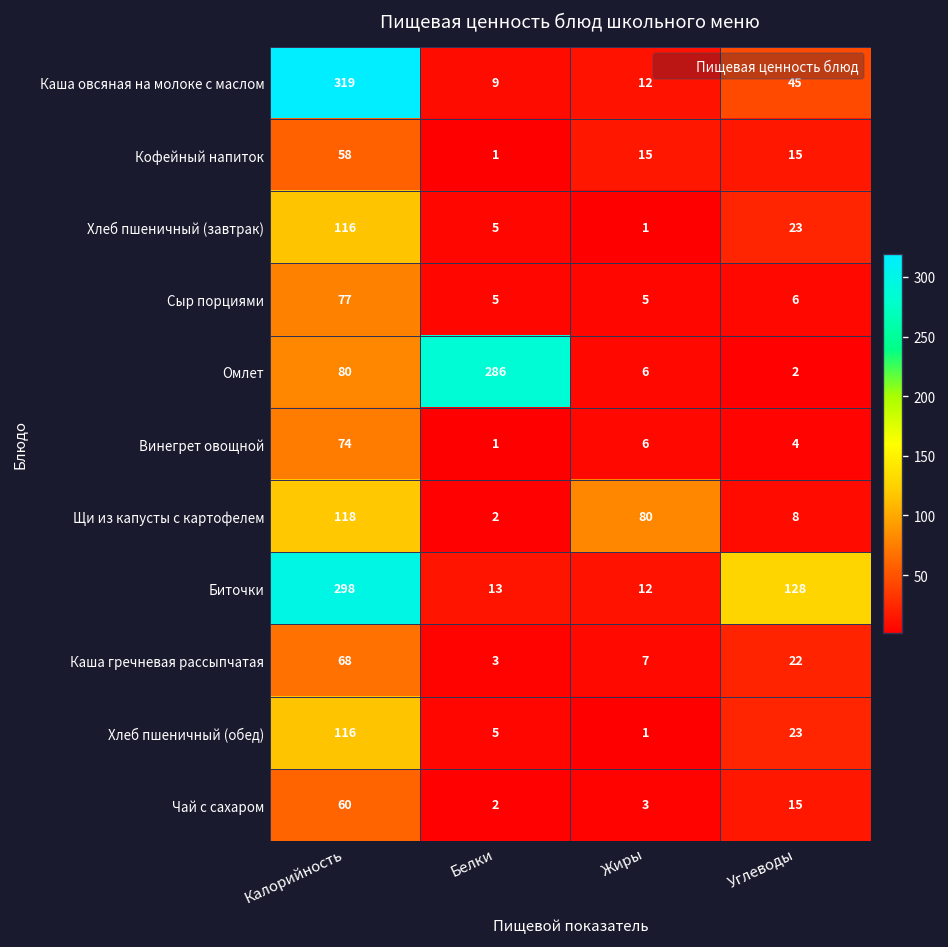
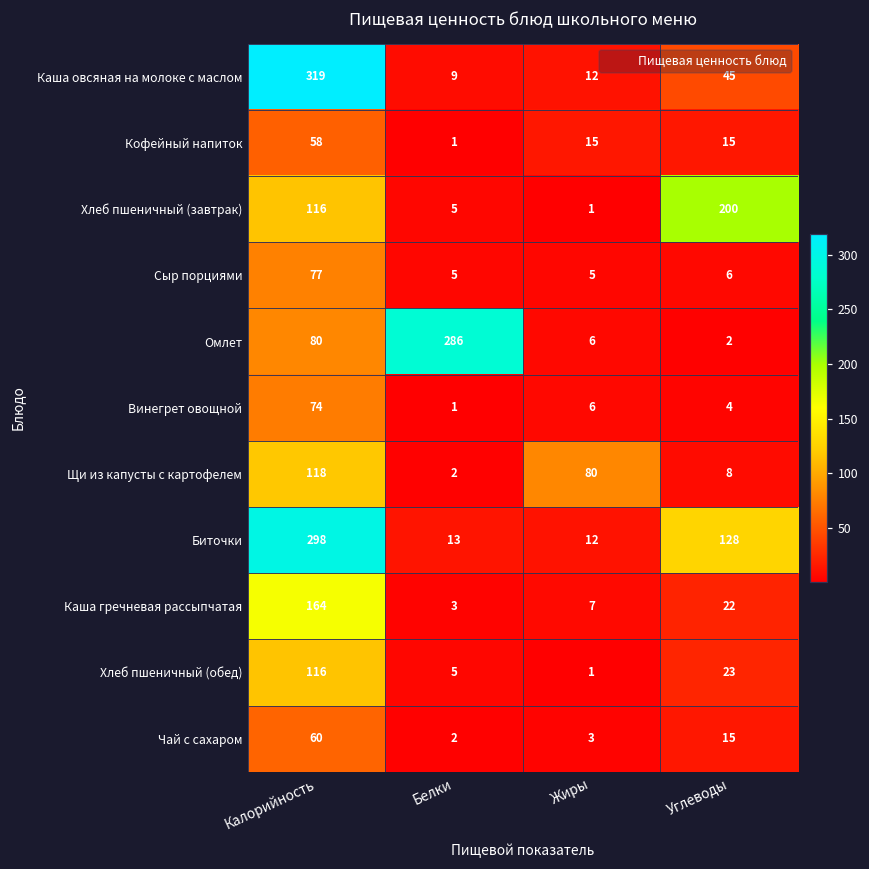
Хлеб пшеничный (завтрак), Углеводы: 23 -> 200
Каша гречневая рассыпчатая, Калорийность: 68 -> 164
